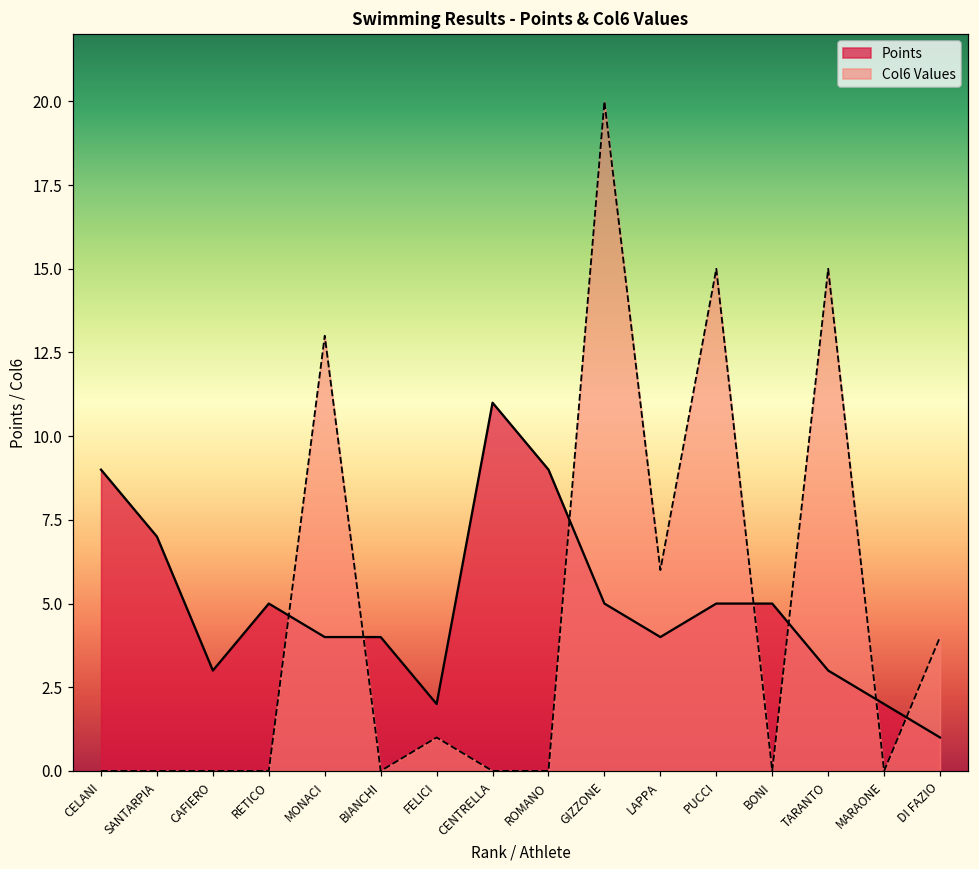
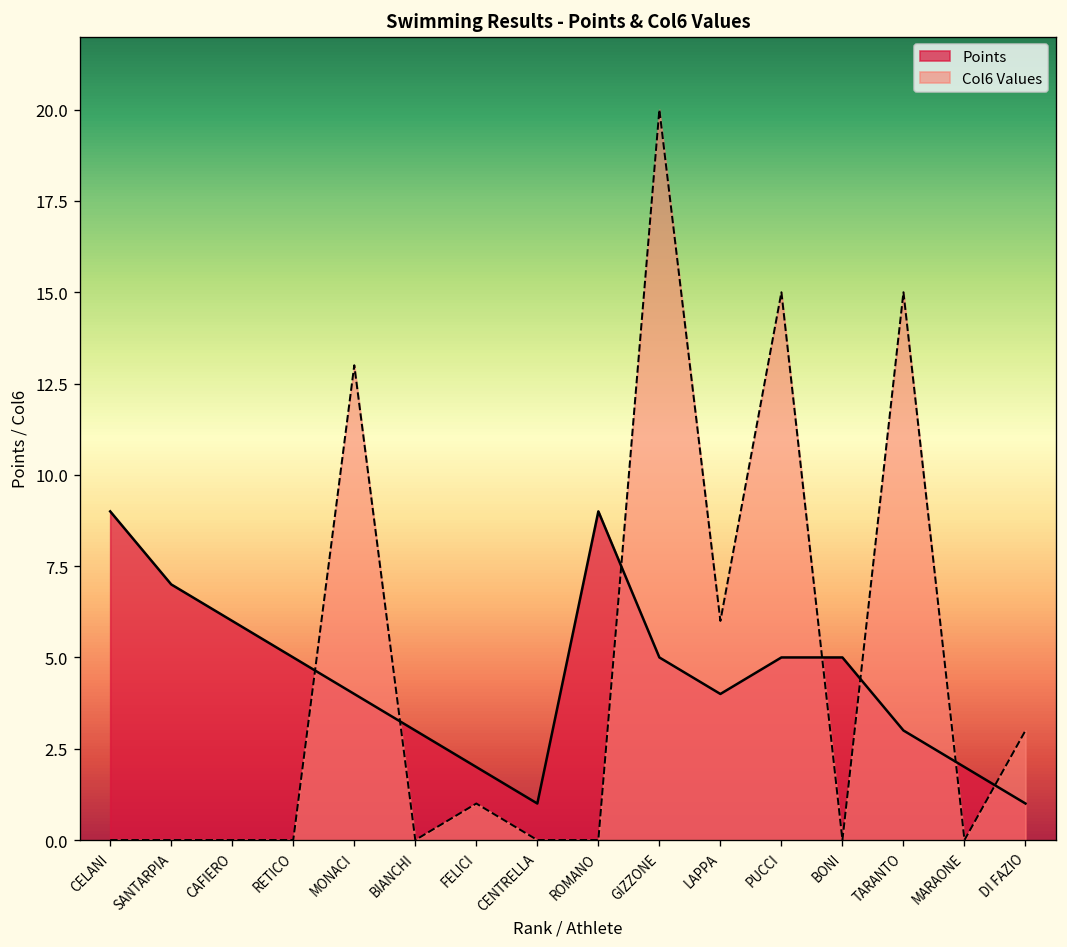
Points, CAFIERO: 3 -> 6
Points, BIANCHI: 4 -> 3
Points, CENTRELLA: 11 -> 1
Col6 Values, DI FAZIO: 4 -> 3
